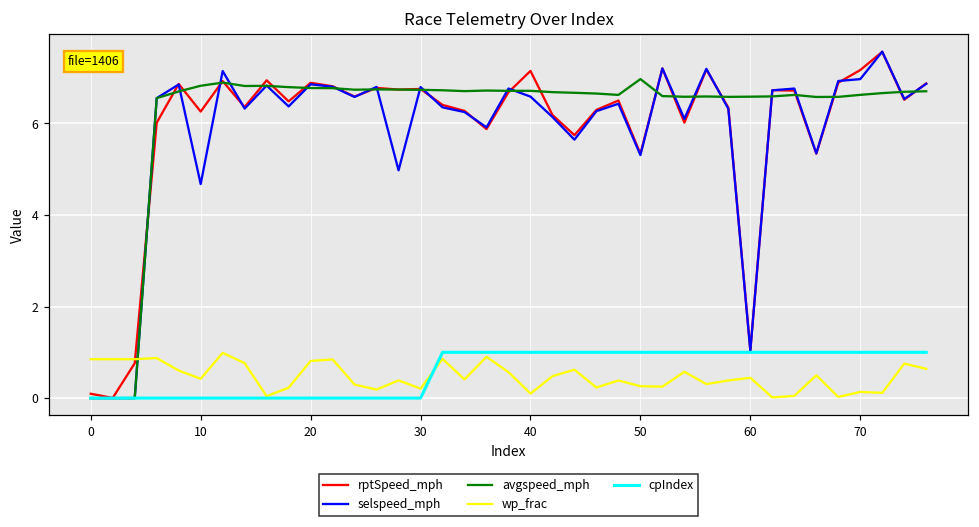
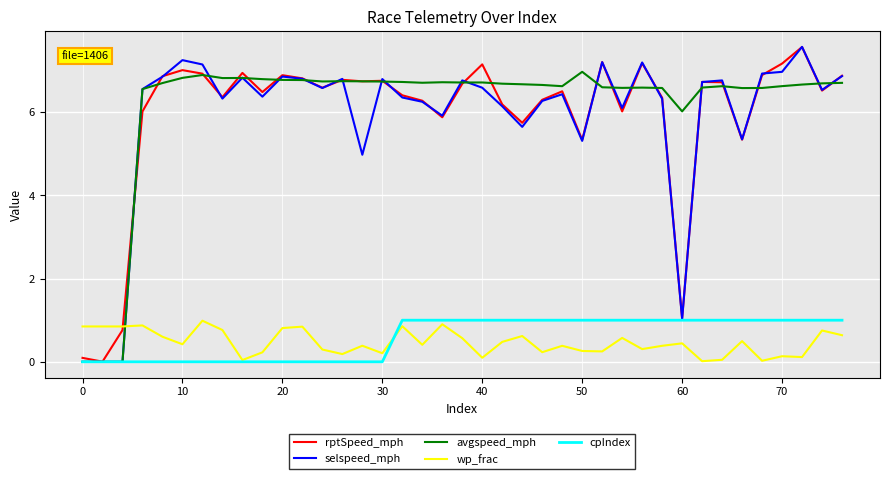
rptSpeed_mph, 10: 6.3 -> 7.0
selspeed_mph, 10: 4.7 -> 7.3
avgspeed_mph, 60: 6.6 -> 6.0
